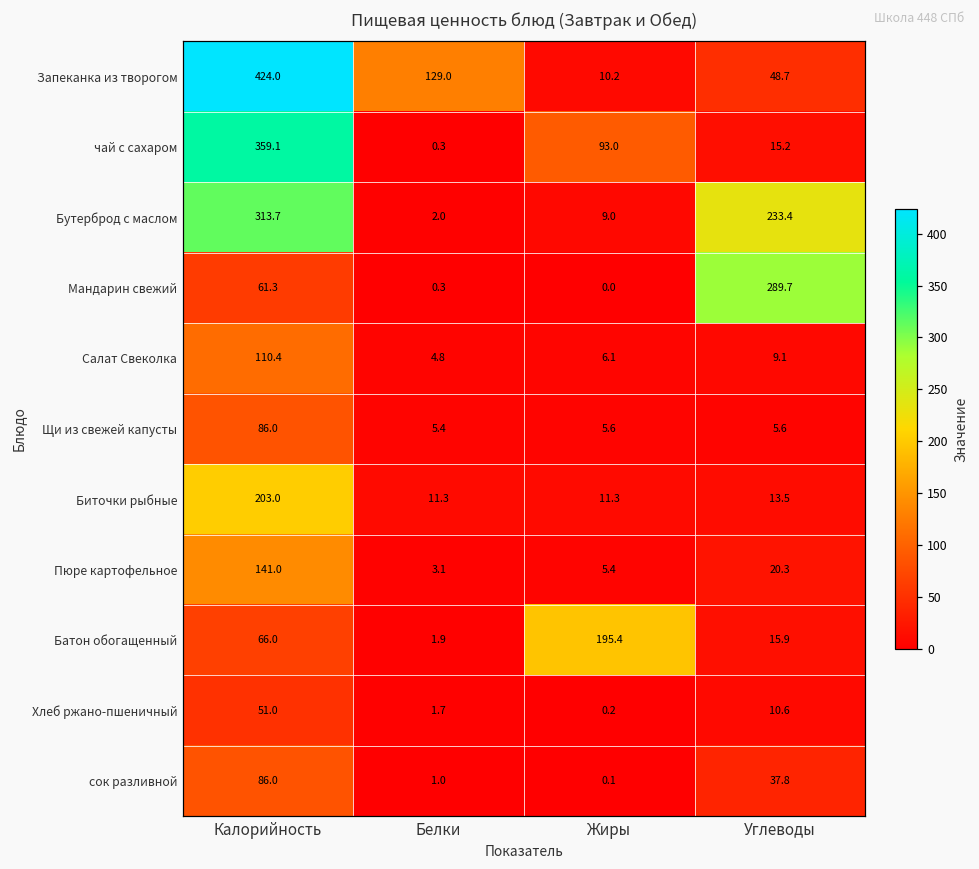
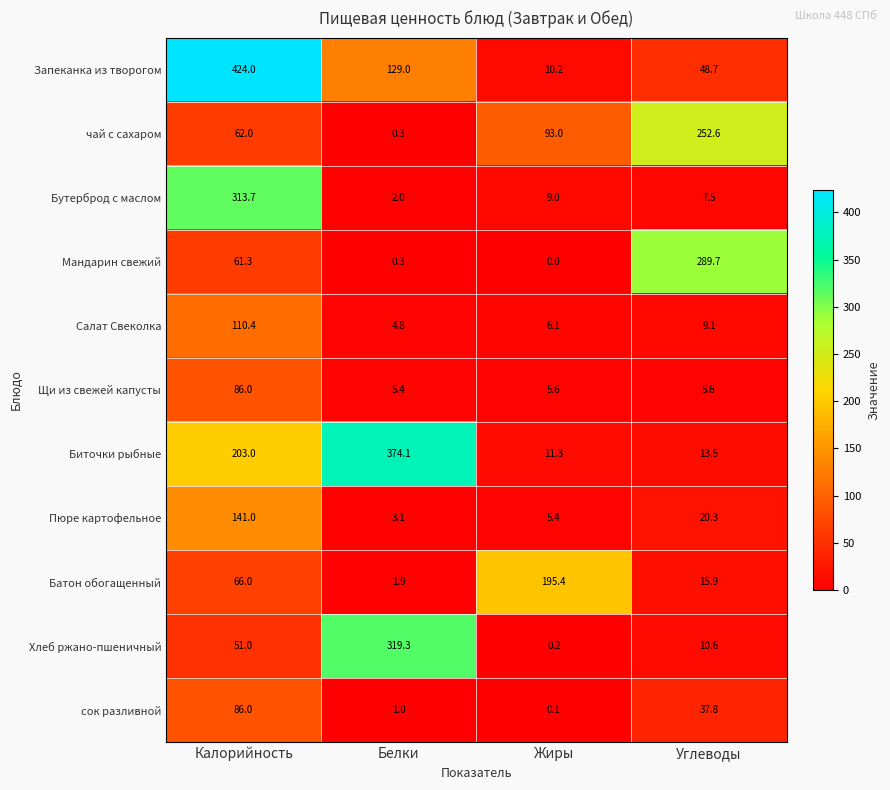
чай с сахаром, Калорийность: 359.1 -> 62.0
чай с сахаром, Углеводы: 15.2 -> 252.6
Бутерброд с маслом, Углеводы: 233.4 -> 7.5
Биточки рыбные, Белки: 11.3 -> 374.1
Хлеб ржано-пшеничный, Белки: 1.7 -> 319.3
